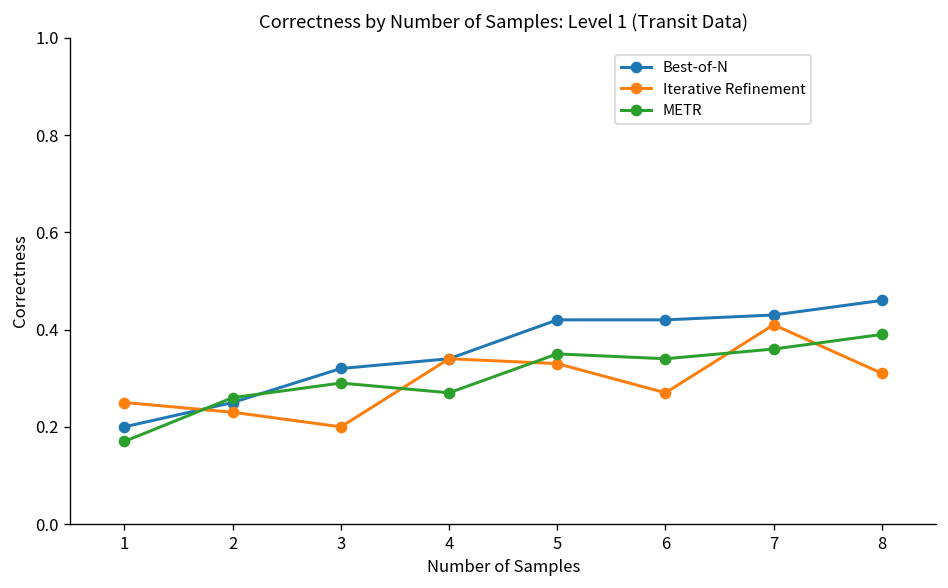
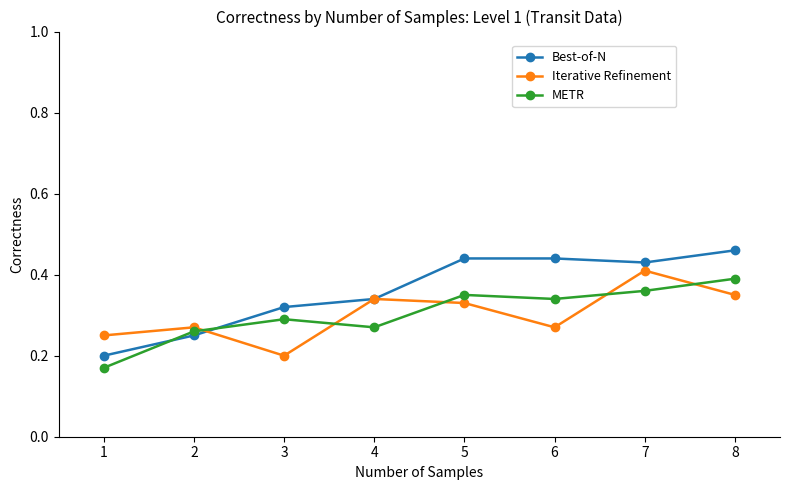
Iterative Refinement, 2: 0.23 -> 0.27
Best-of-N, 5: 0.42 -> 0.44
Best-of-N, 6: 0.42 -> 0.44
Iterative Refinement, 8: 0.31 -> 0.35
